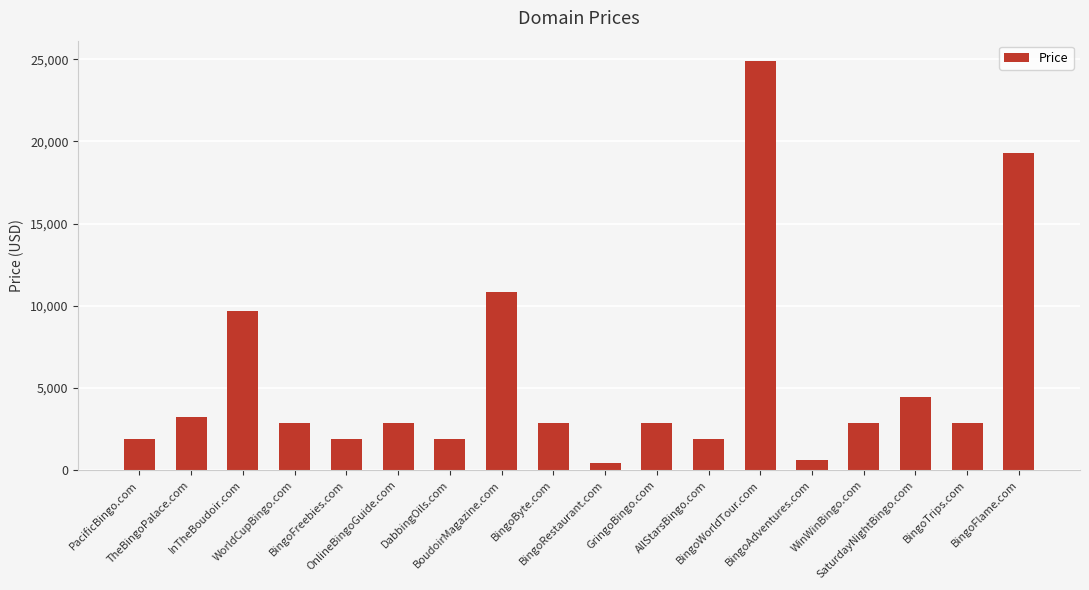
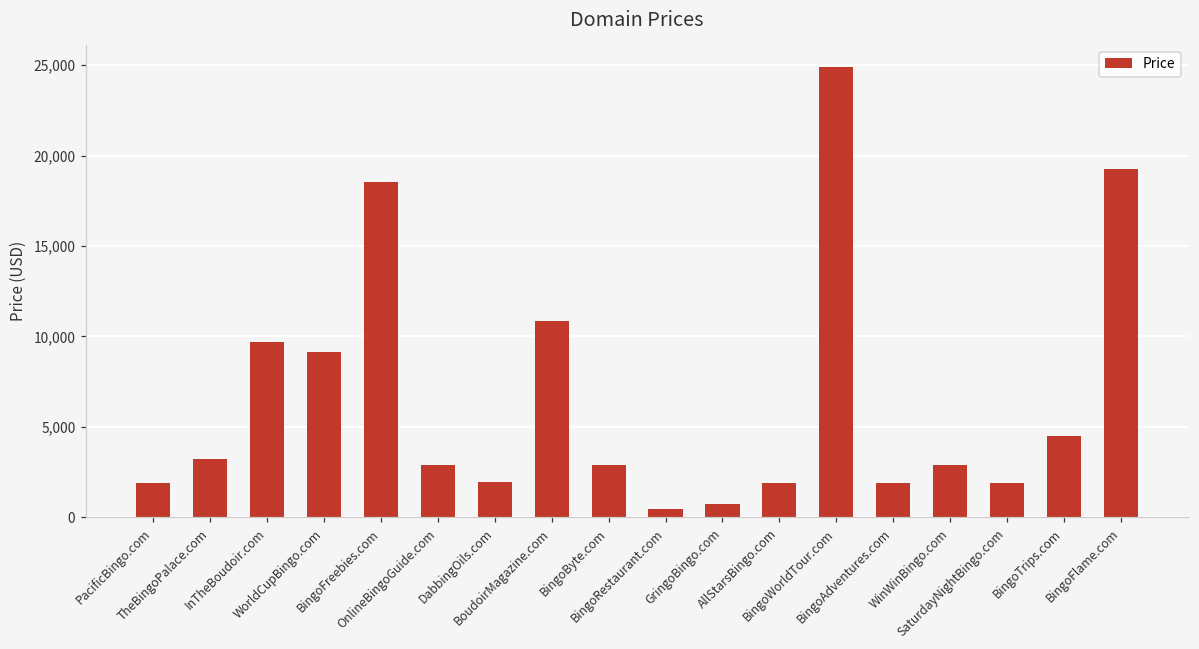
WorldCupBingo.com: 2,900 -> 9,100
BingoFreebies.com: 1,900 -> 18,500
GringoBingo.com: 2,900 -> 700
BingoAdventures.com: 600 -> 1,900
SaturdayNightBingo.com: 4,400 -> 1,900
BingoTrips.com: 2,900 -> 4,500
